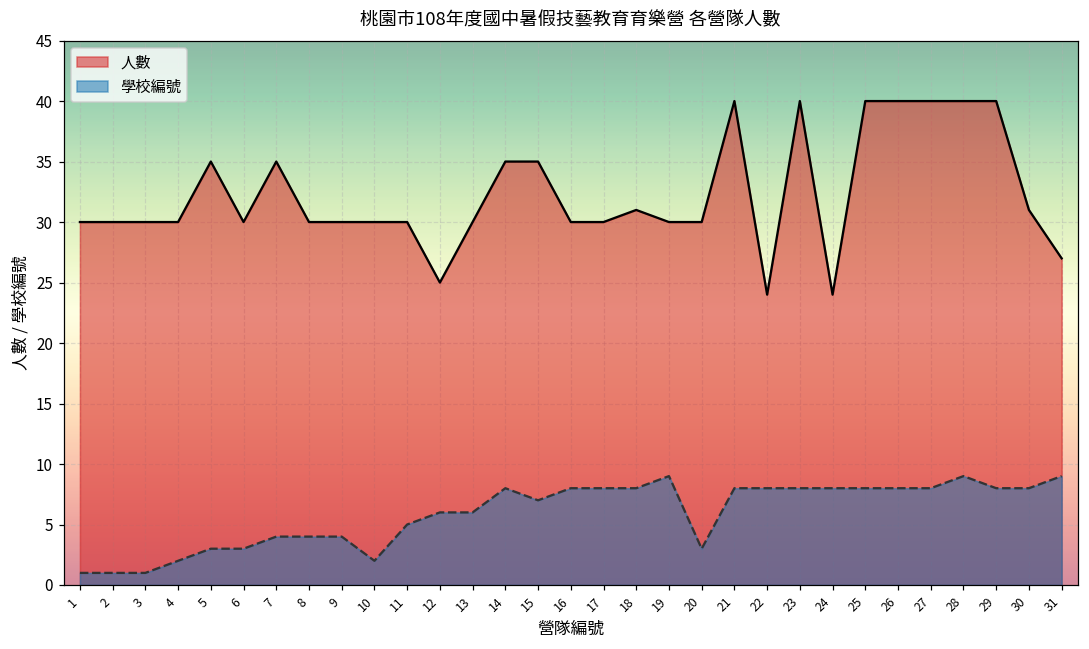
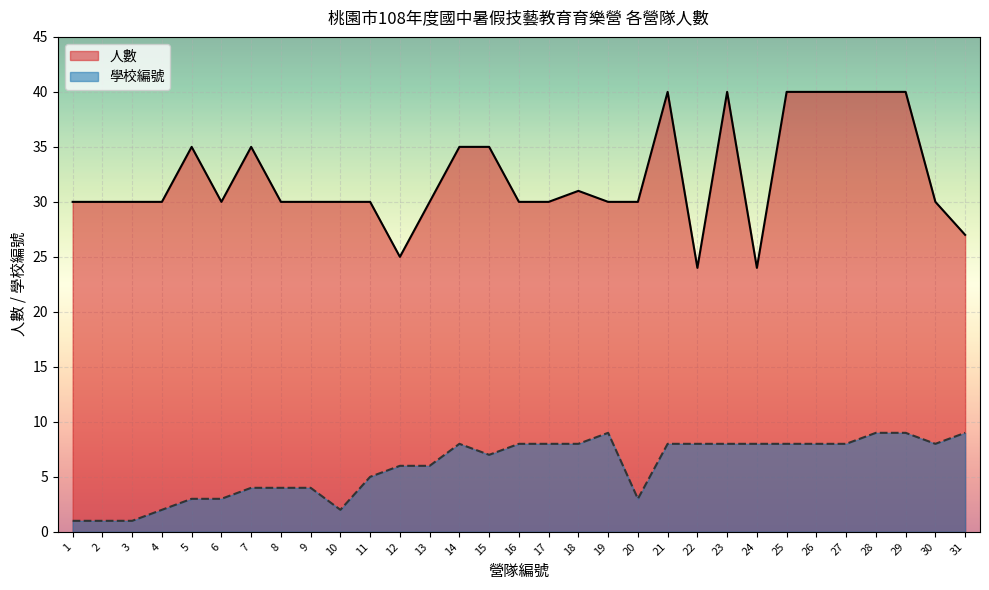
學校編號, 29: 8 -> 9
人數, 30: 31 -> 30
